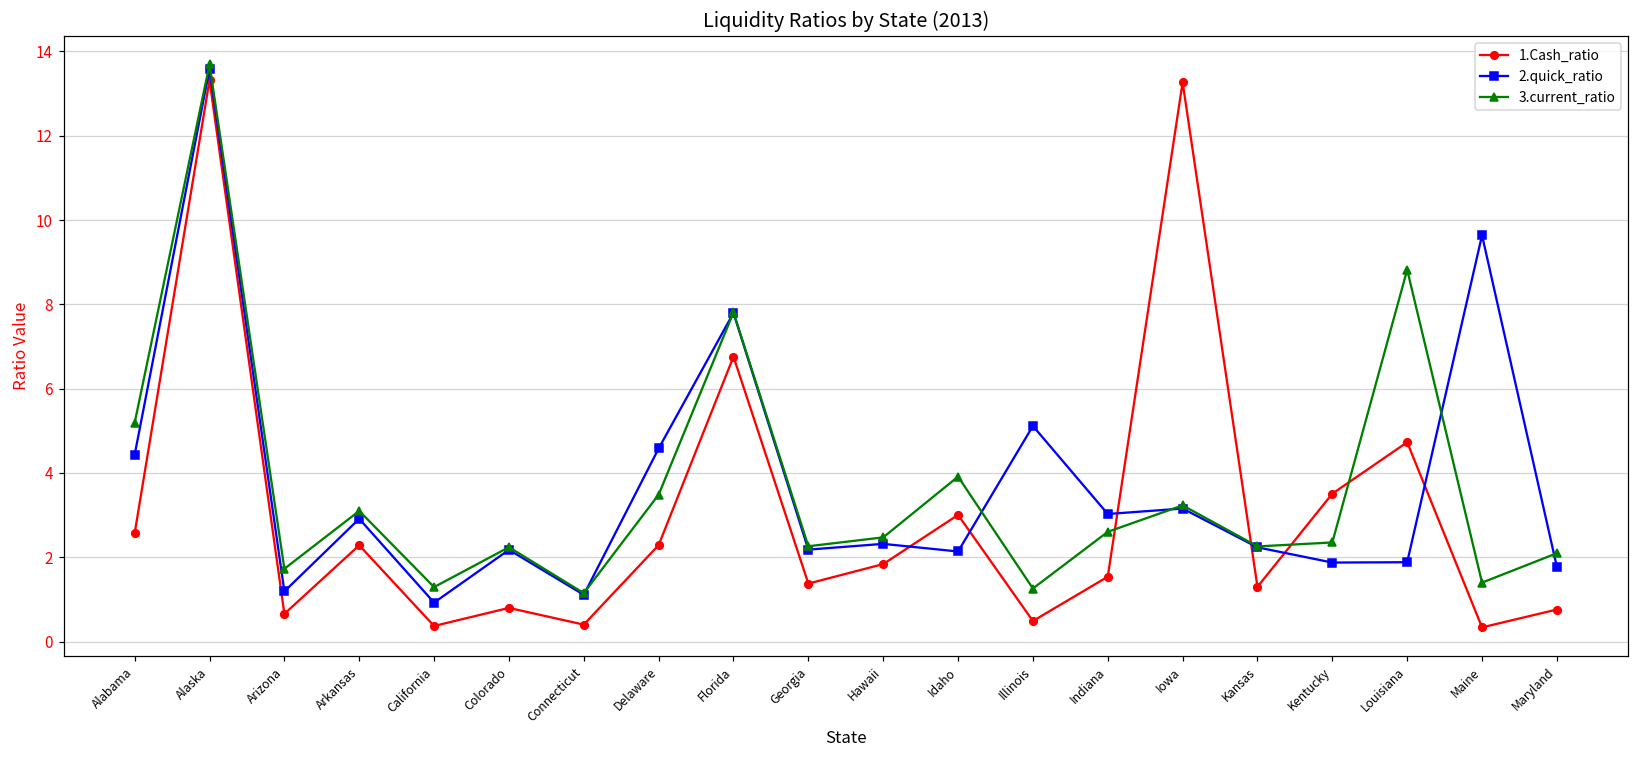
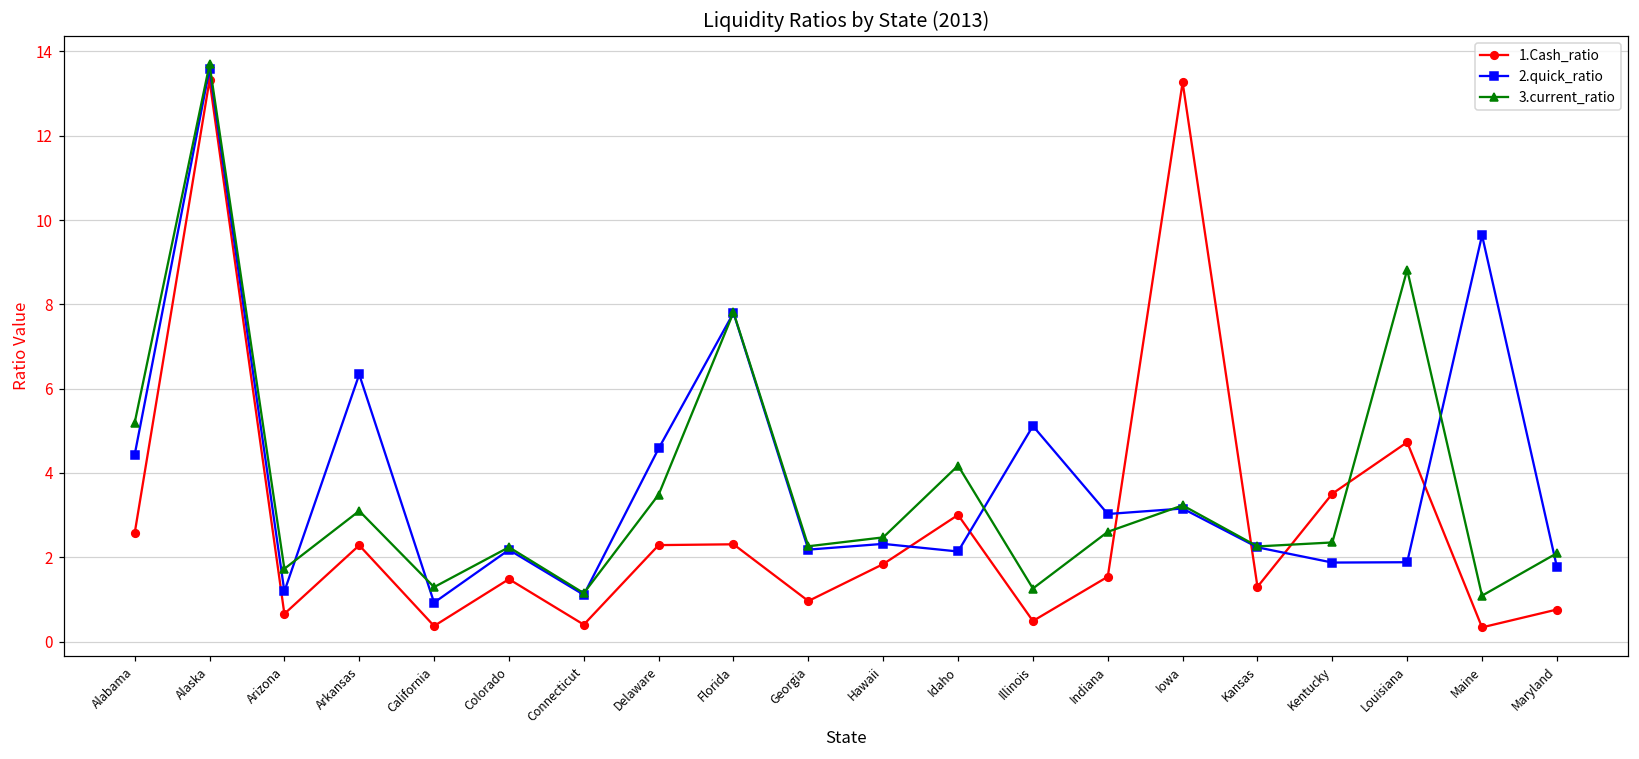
2.quick_ratio, Arkansas: 2.9 -> 6.3
1.Cash_ratio, Colorado: 0.8 -> 1.5
1.Cash_ratio, Florida: 6.8 -> 2.3
1.Cash_ratio, Georgia: 1.4 -> 1.0
3.current_ratio, Idaho: 3.9 -> 4.2
3.current_ratio, Maine: 1.4 -> 1.1
